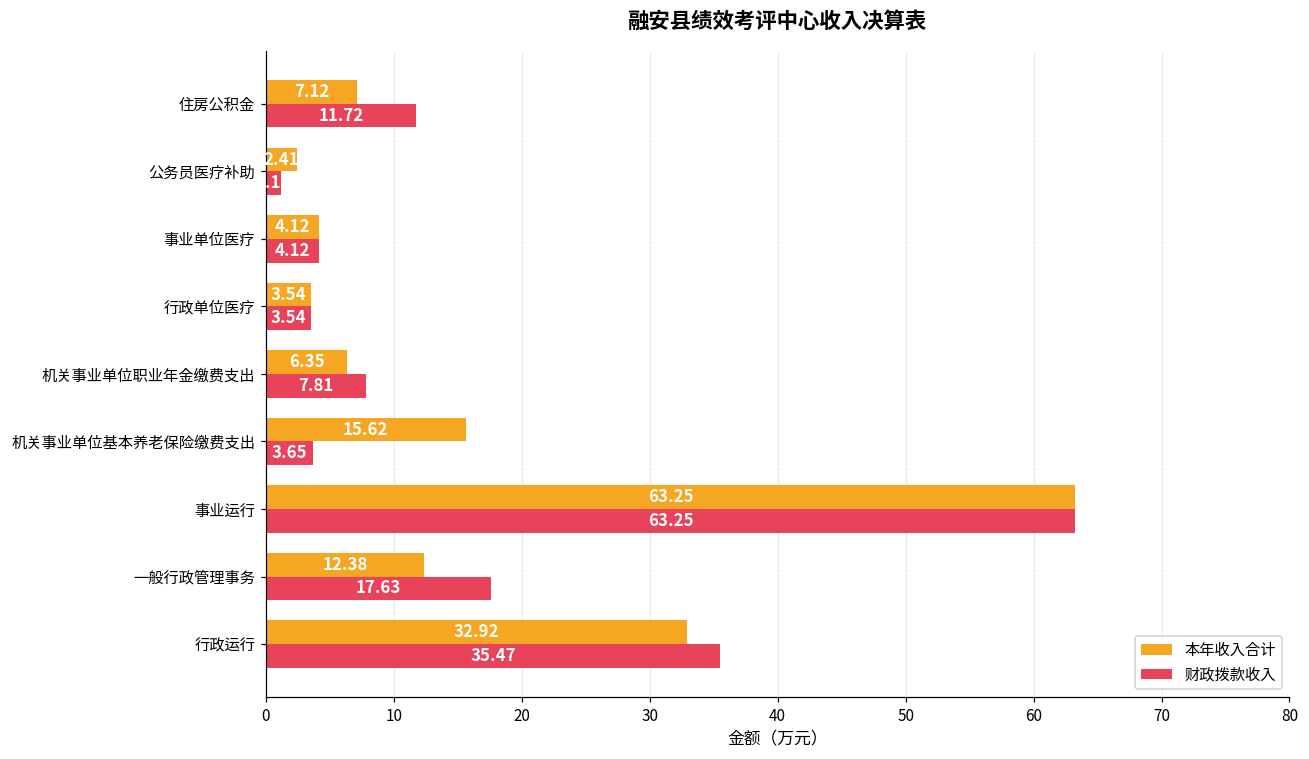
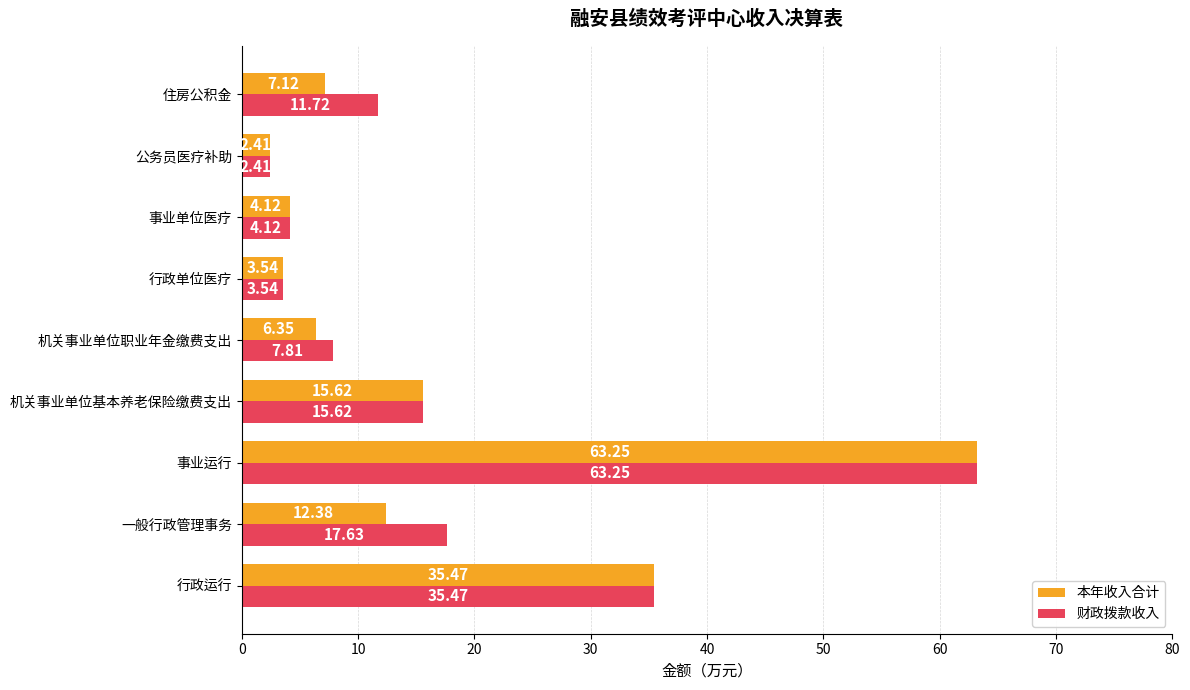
财政拨款收入, 公务员医疗补助: 1.2 -> 2.4
财政拨款收入, 机关事业单位基本养老保险缴费支出: 3.65 -> 15.62
本年收入合计, 行政运行: 32.92 -> 35.47
